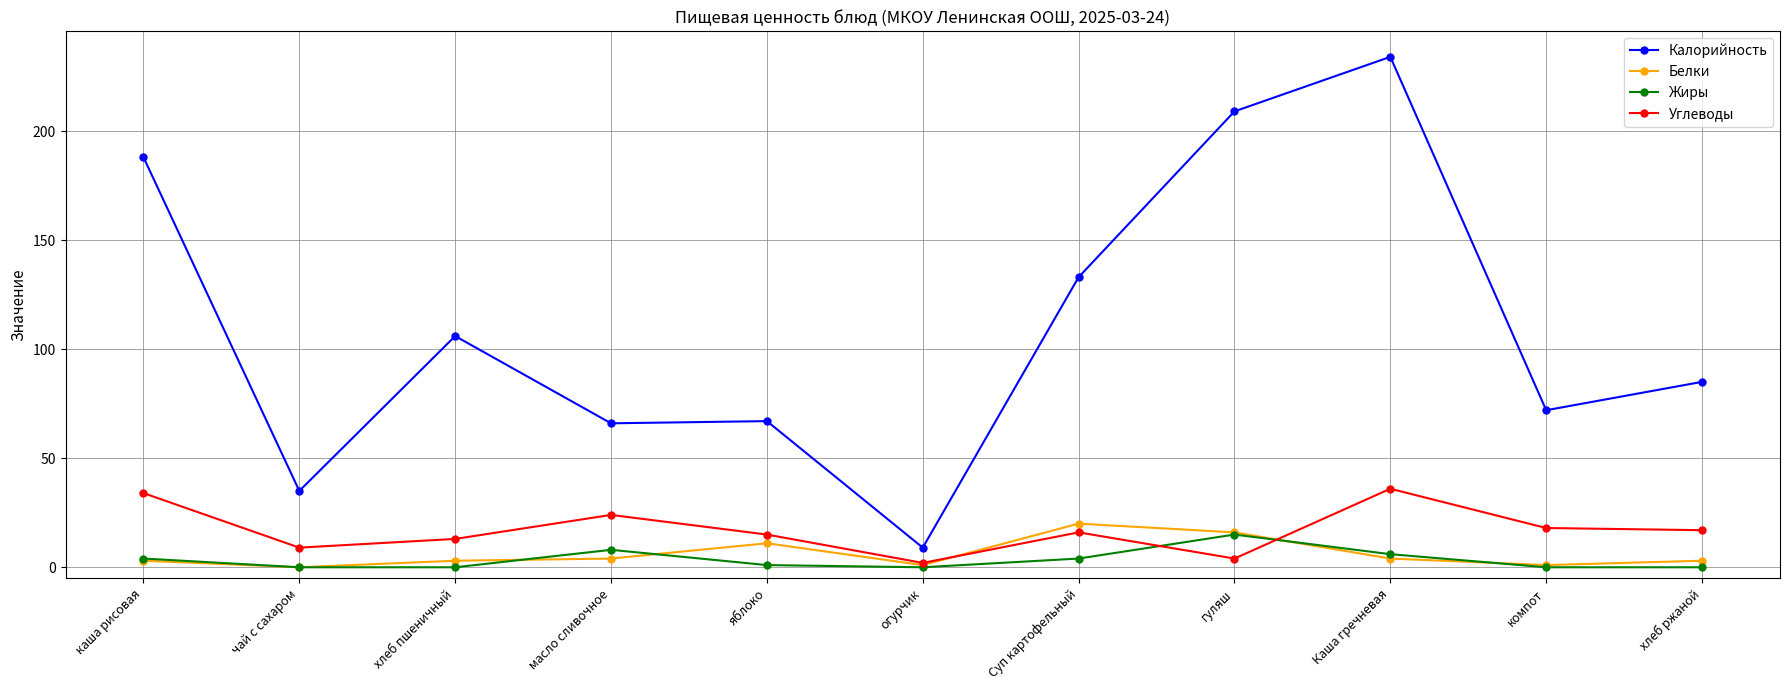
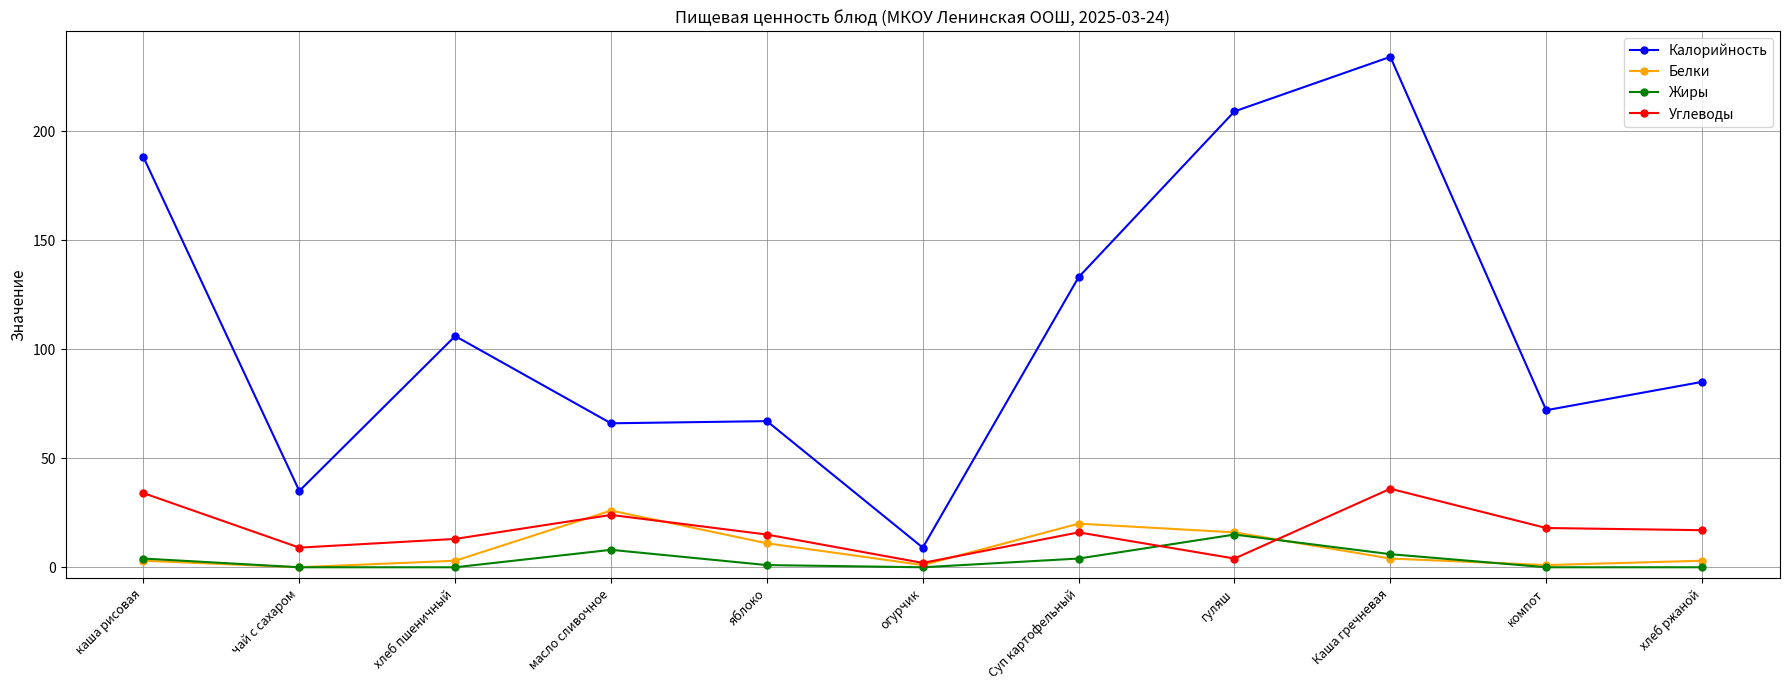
Белки, масло сливочное: 4 -> 26
